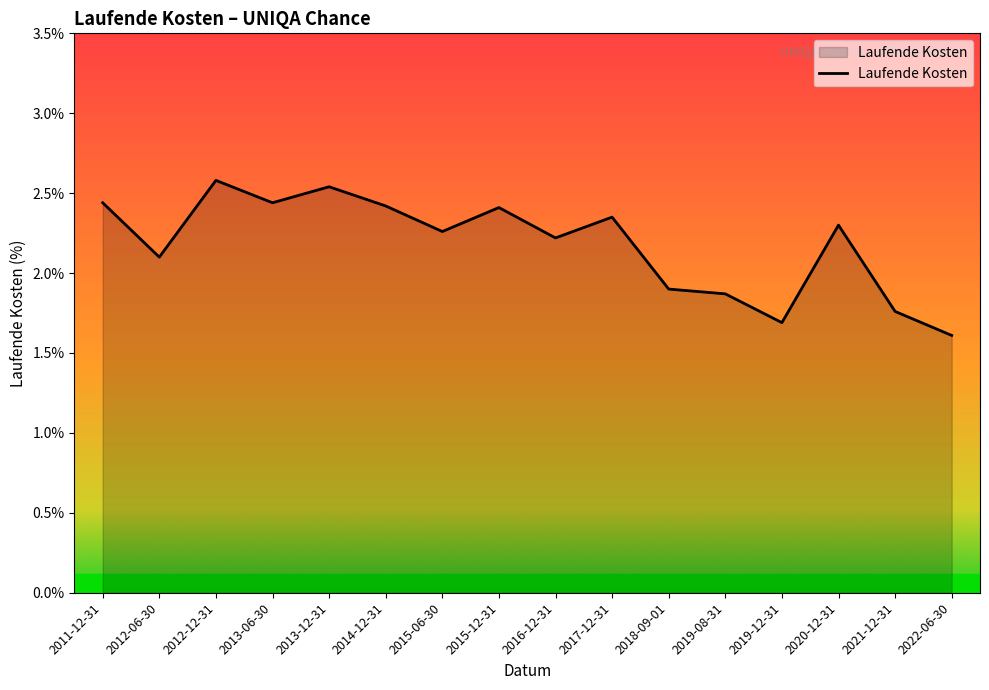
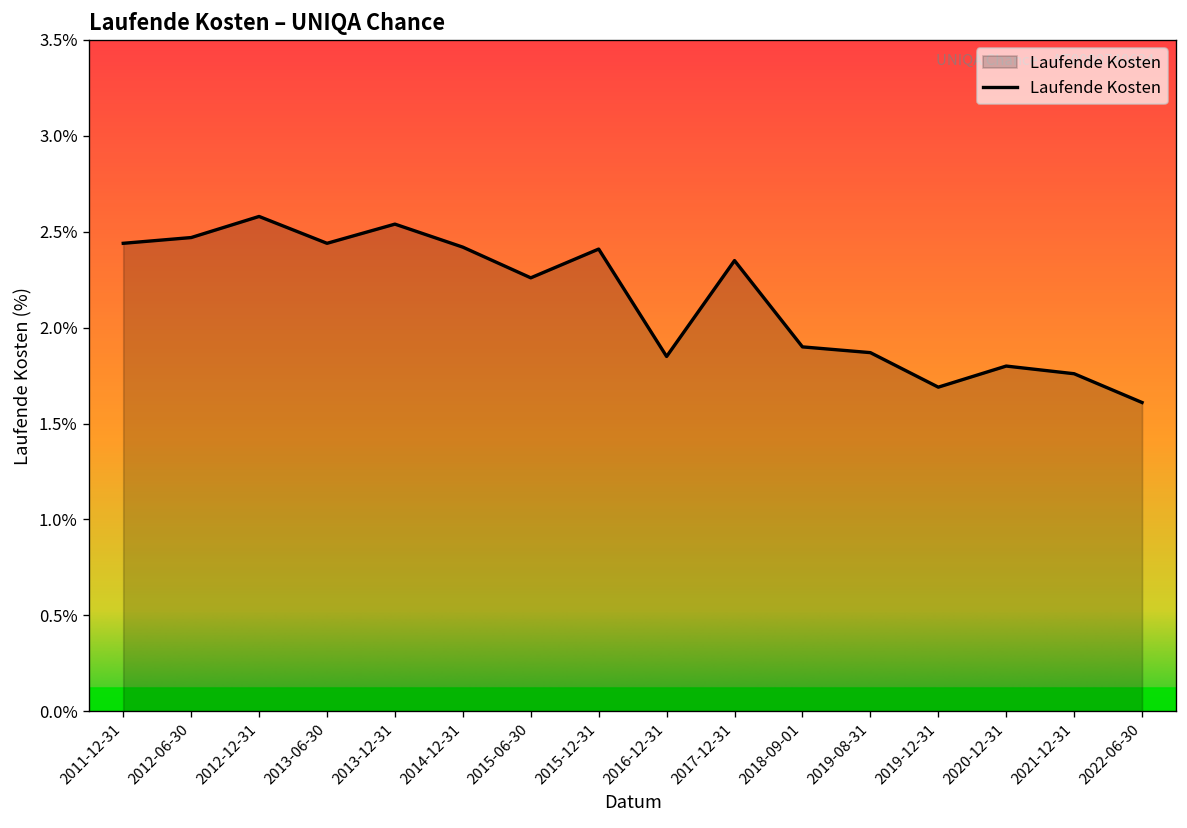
2012-06-30: 2.10% -> 2.47%
2016-12-31: 2.22% -> 1.85%
2020-12-31: 2.3% -> 1.8%
